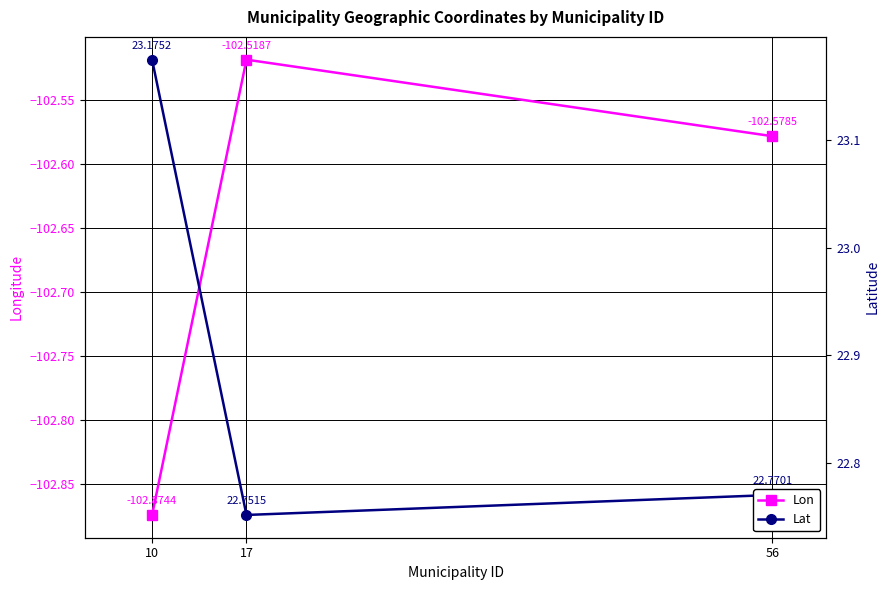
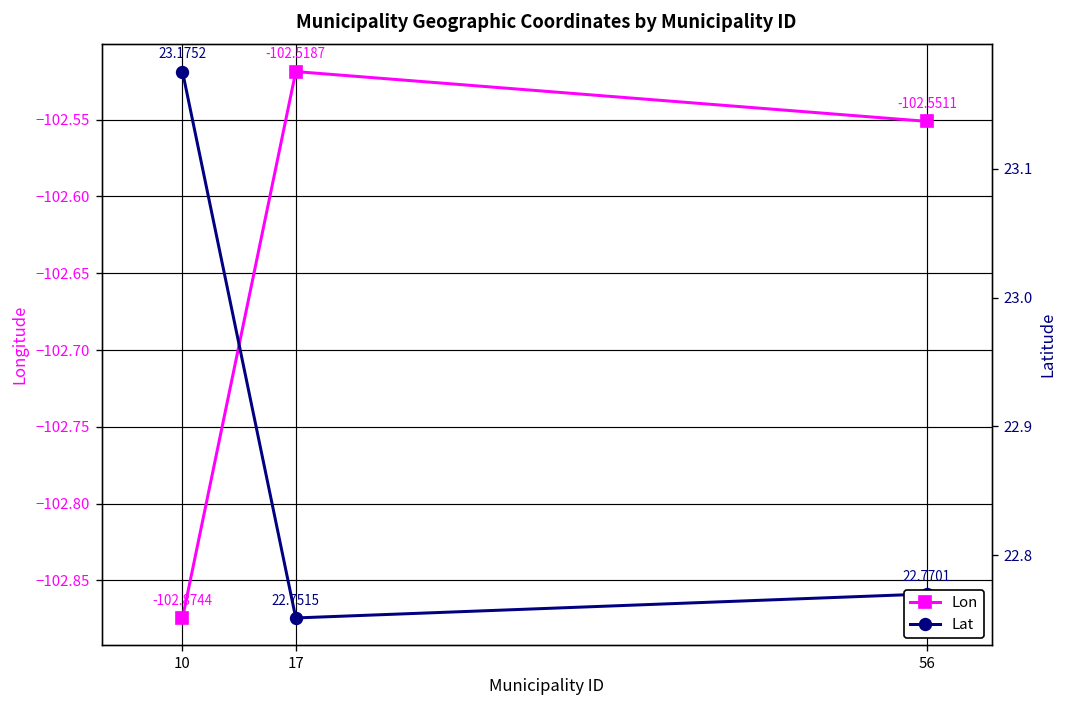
Lon, 56: -102.5785 -> -102.5511
